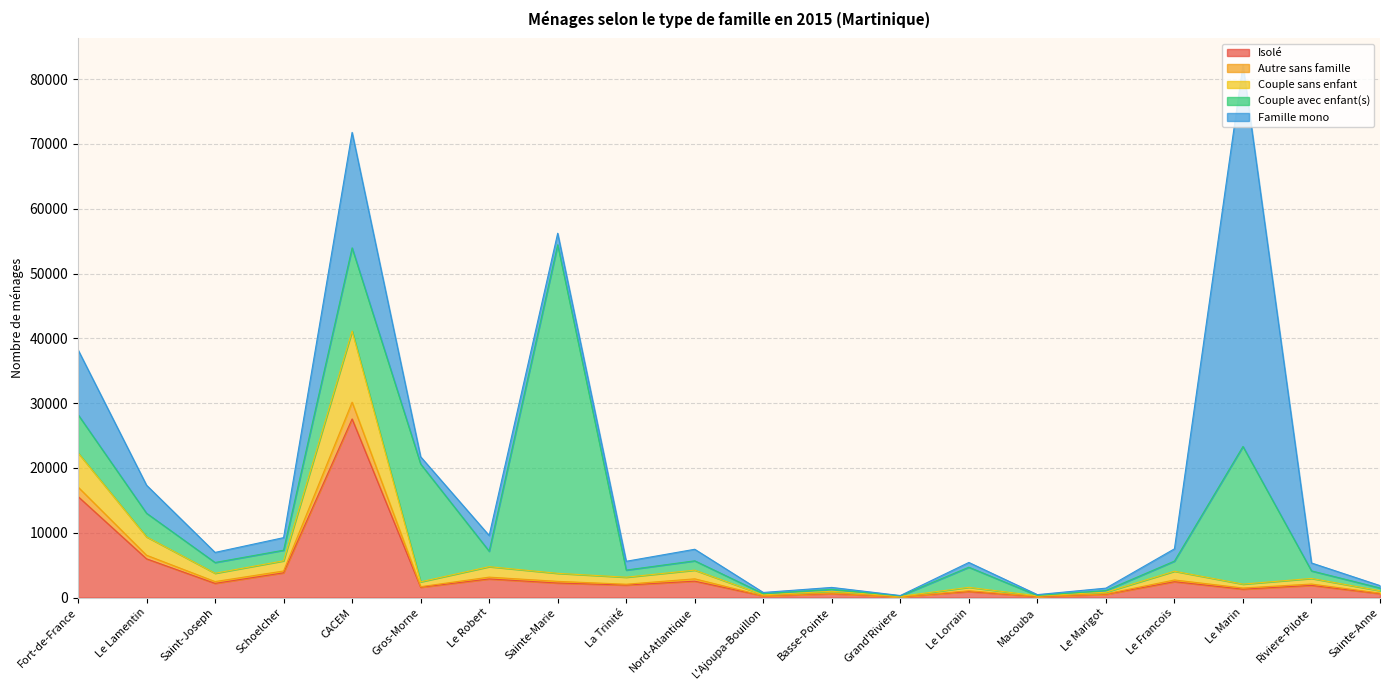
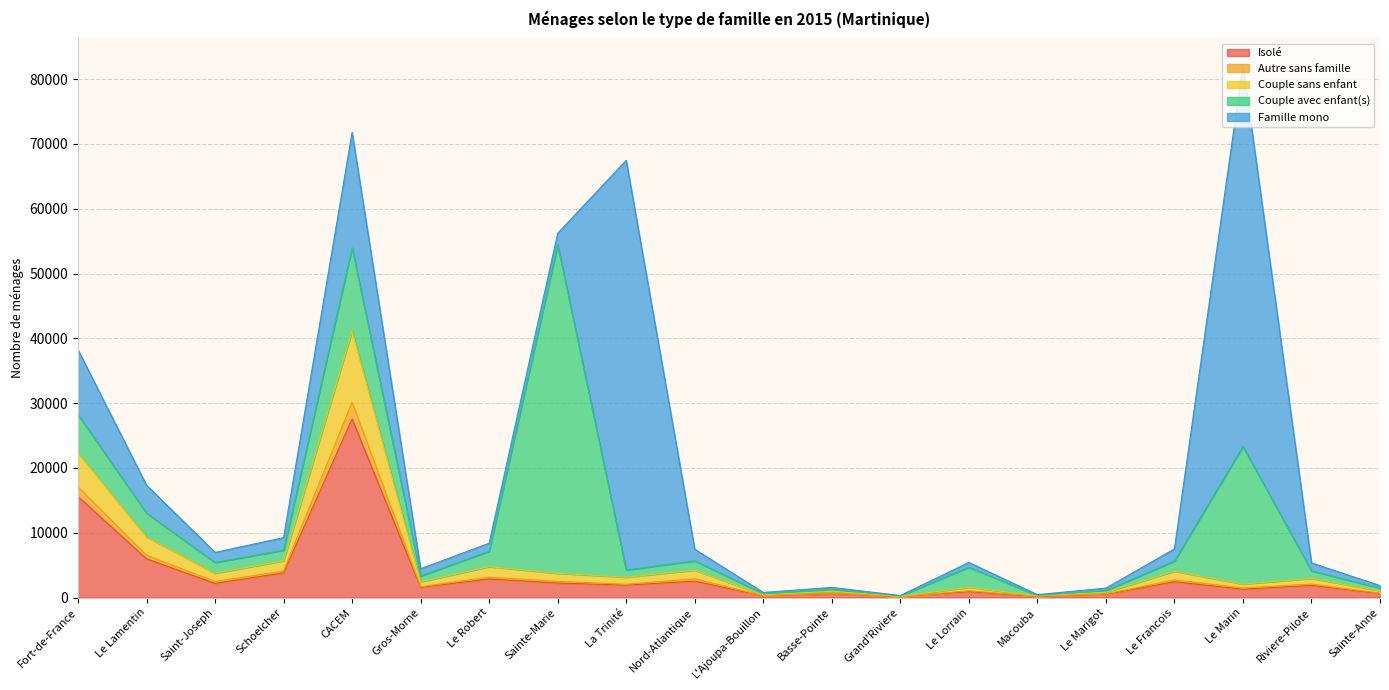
Couple avec enfant(s), Gros-Morne: 18000 -> 1000
Famille mono, Le Robert: 2000 -> 1000
Famille mono, La Trinité: 1000 -> 63000
